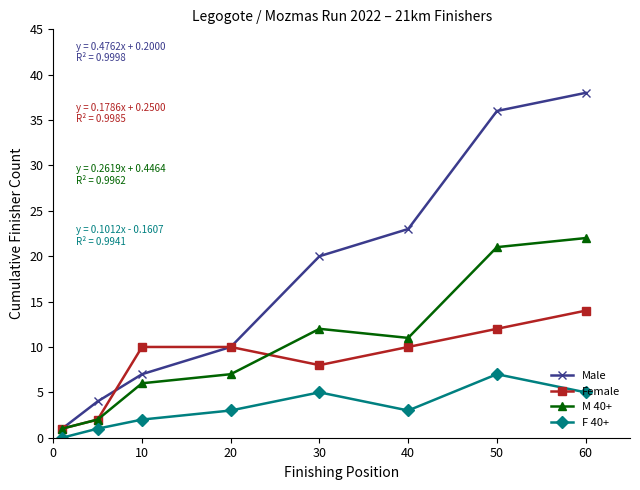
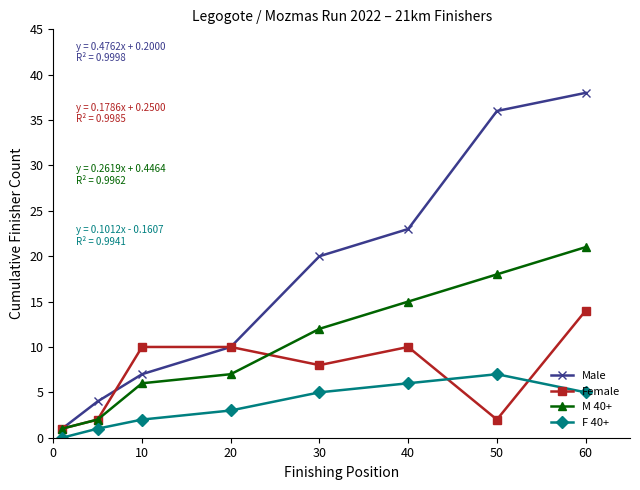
M 40+, 40: 11 -> 15
F 40+, 40: 3 -> 6
Female, 50: 12 -> 2
M 40+, 50: 21 -> 18
M 40+, 60: 22 -> 21
